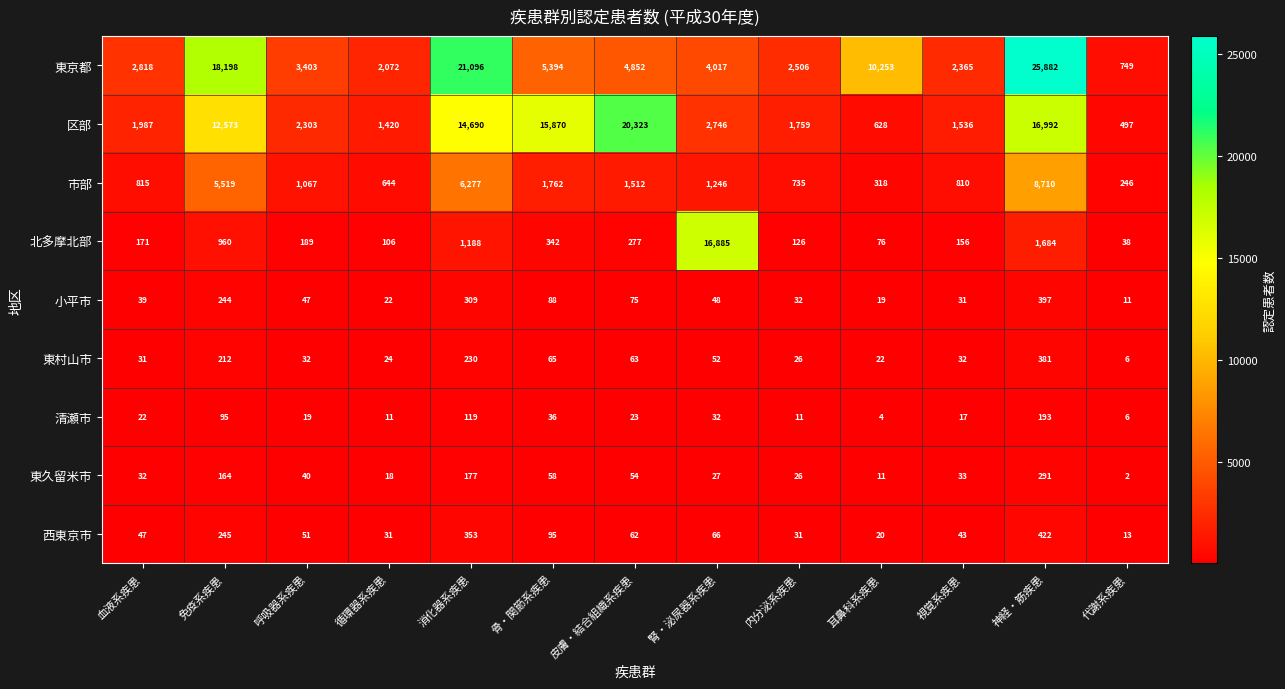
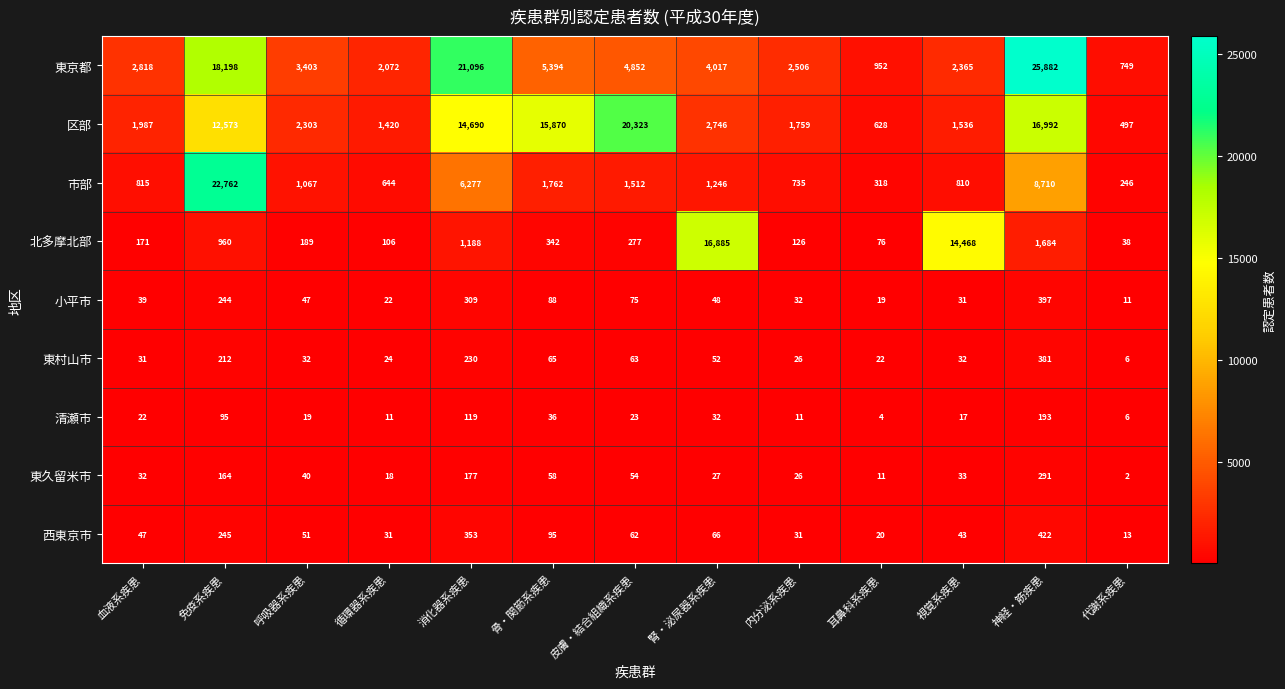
東京都, 耳鼻科系疾患: 10,253 -> 952
市部, 免疫系疾患: 5,519 -> 22,762
北多摩北部, 視覚系疾患: 156 -> 14,468
